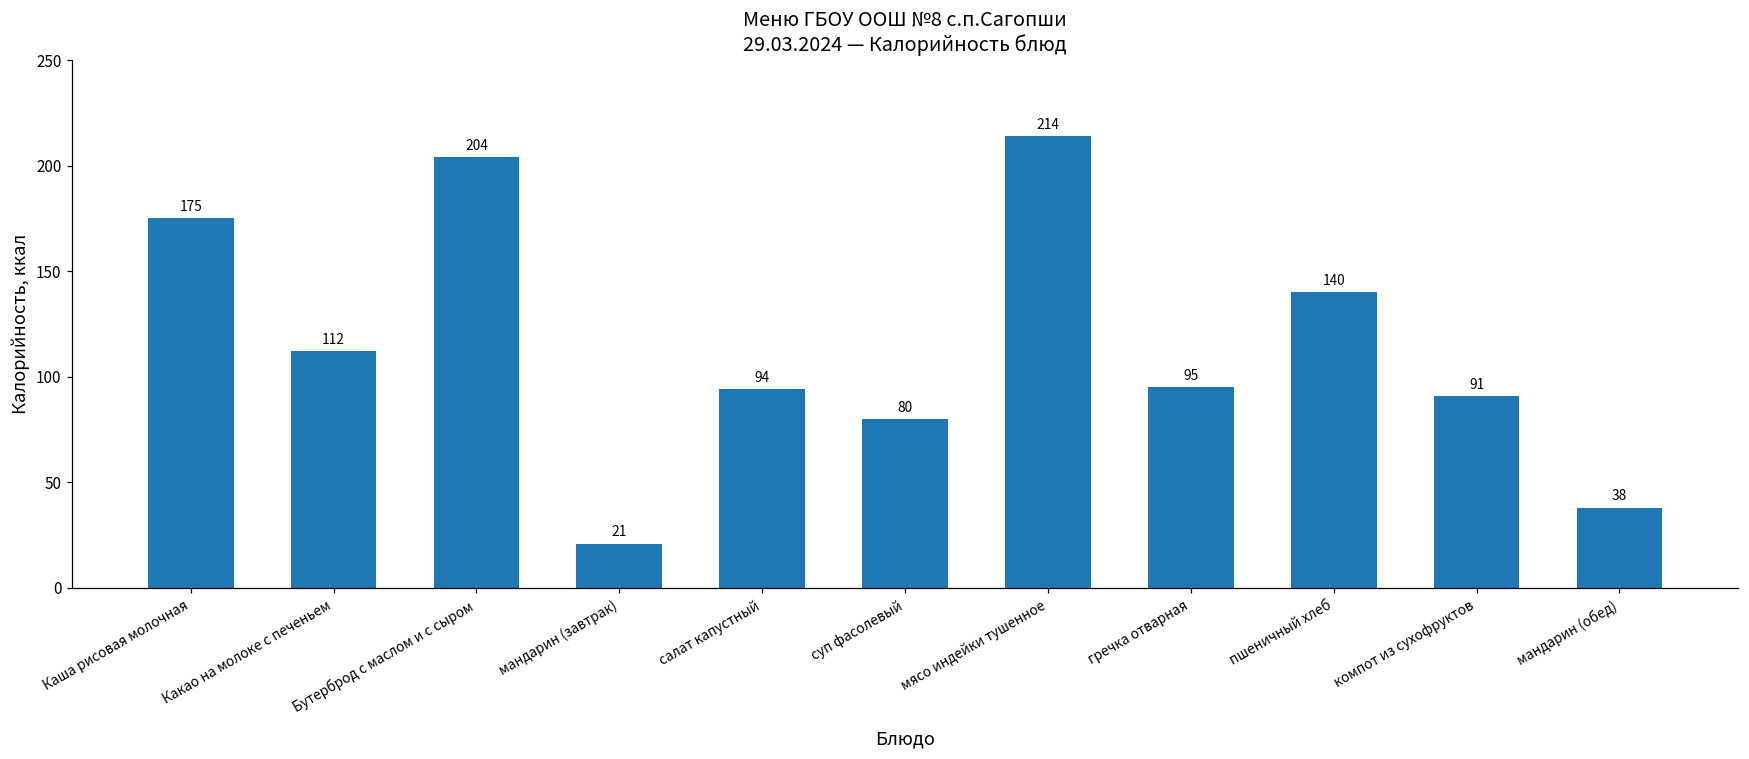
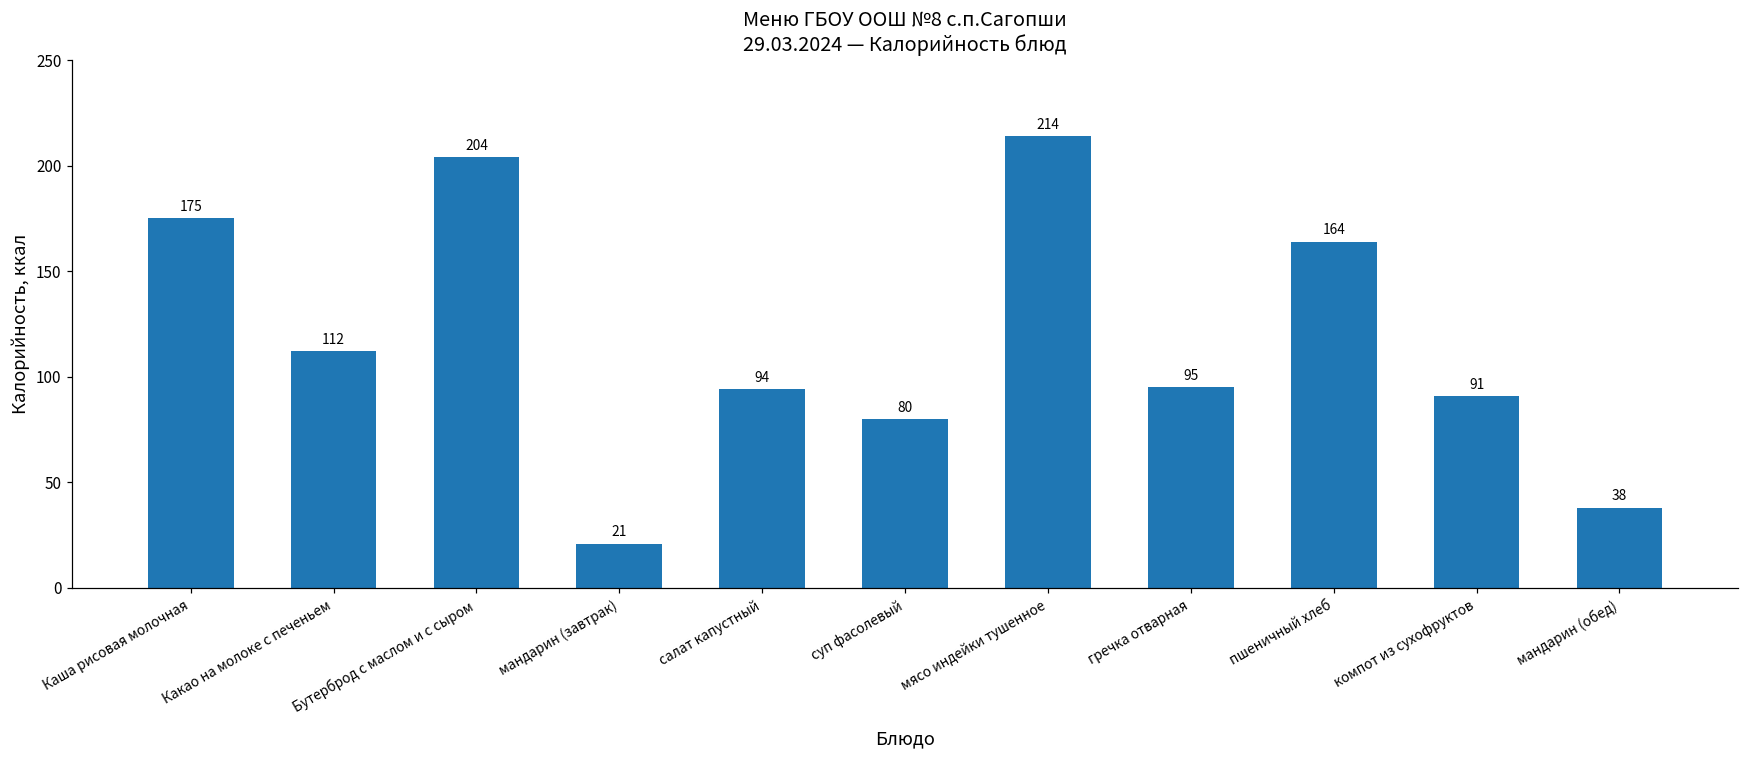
пшеничный хлеб: 140 -> 164
